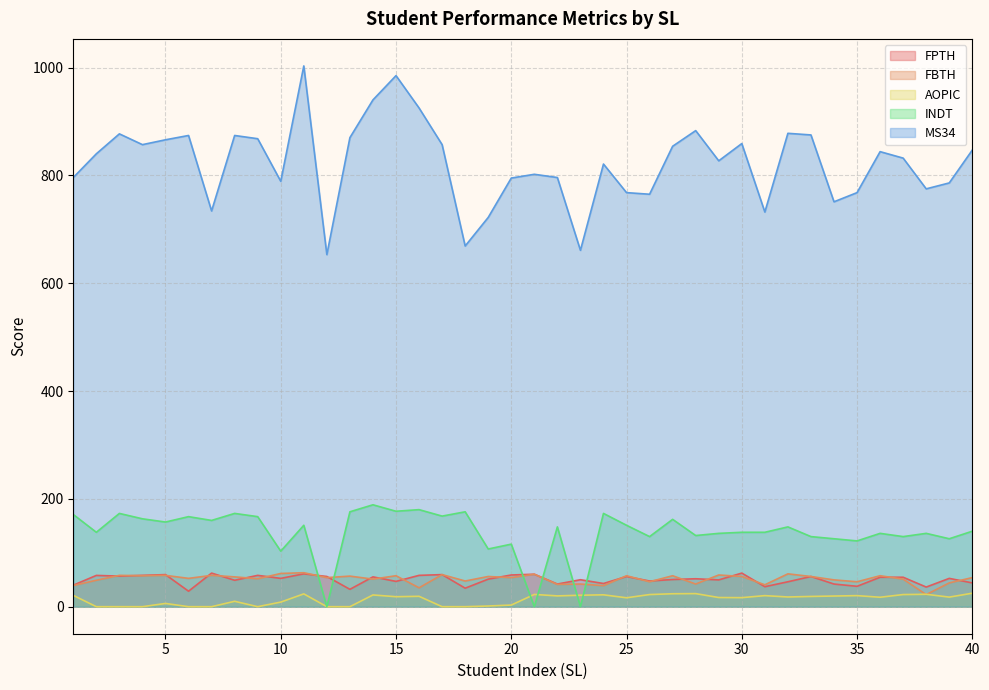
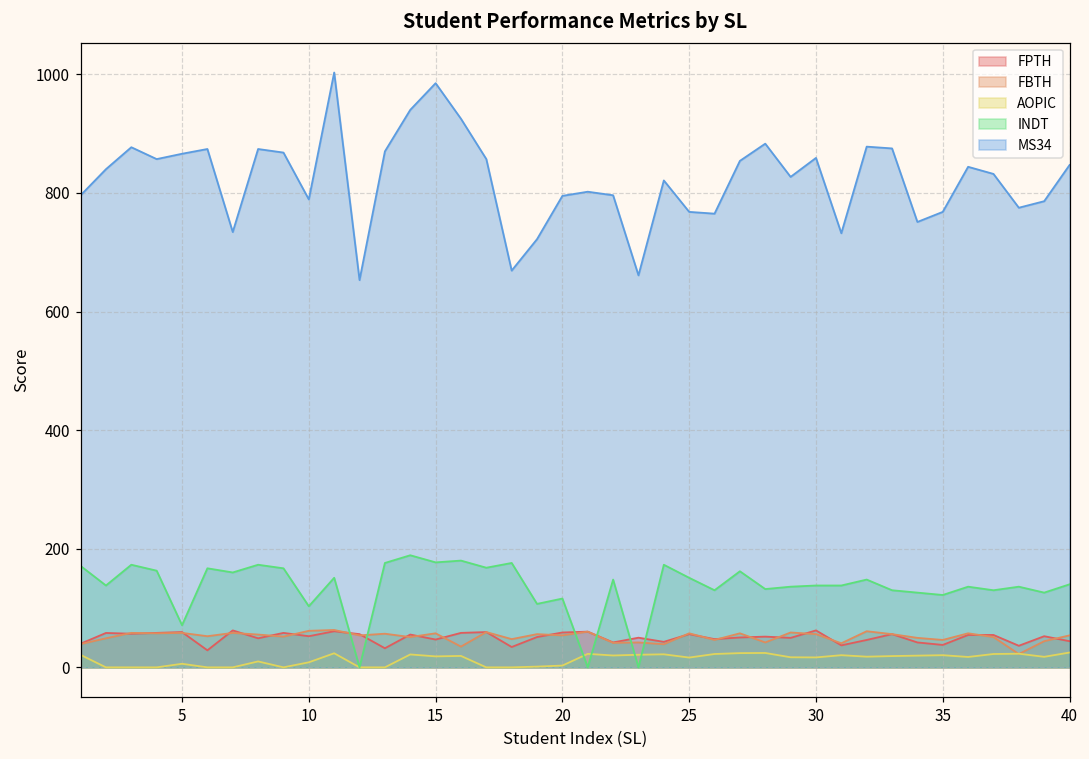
INDT, 5: 160 -> 70
